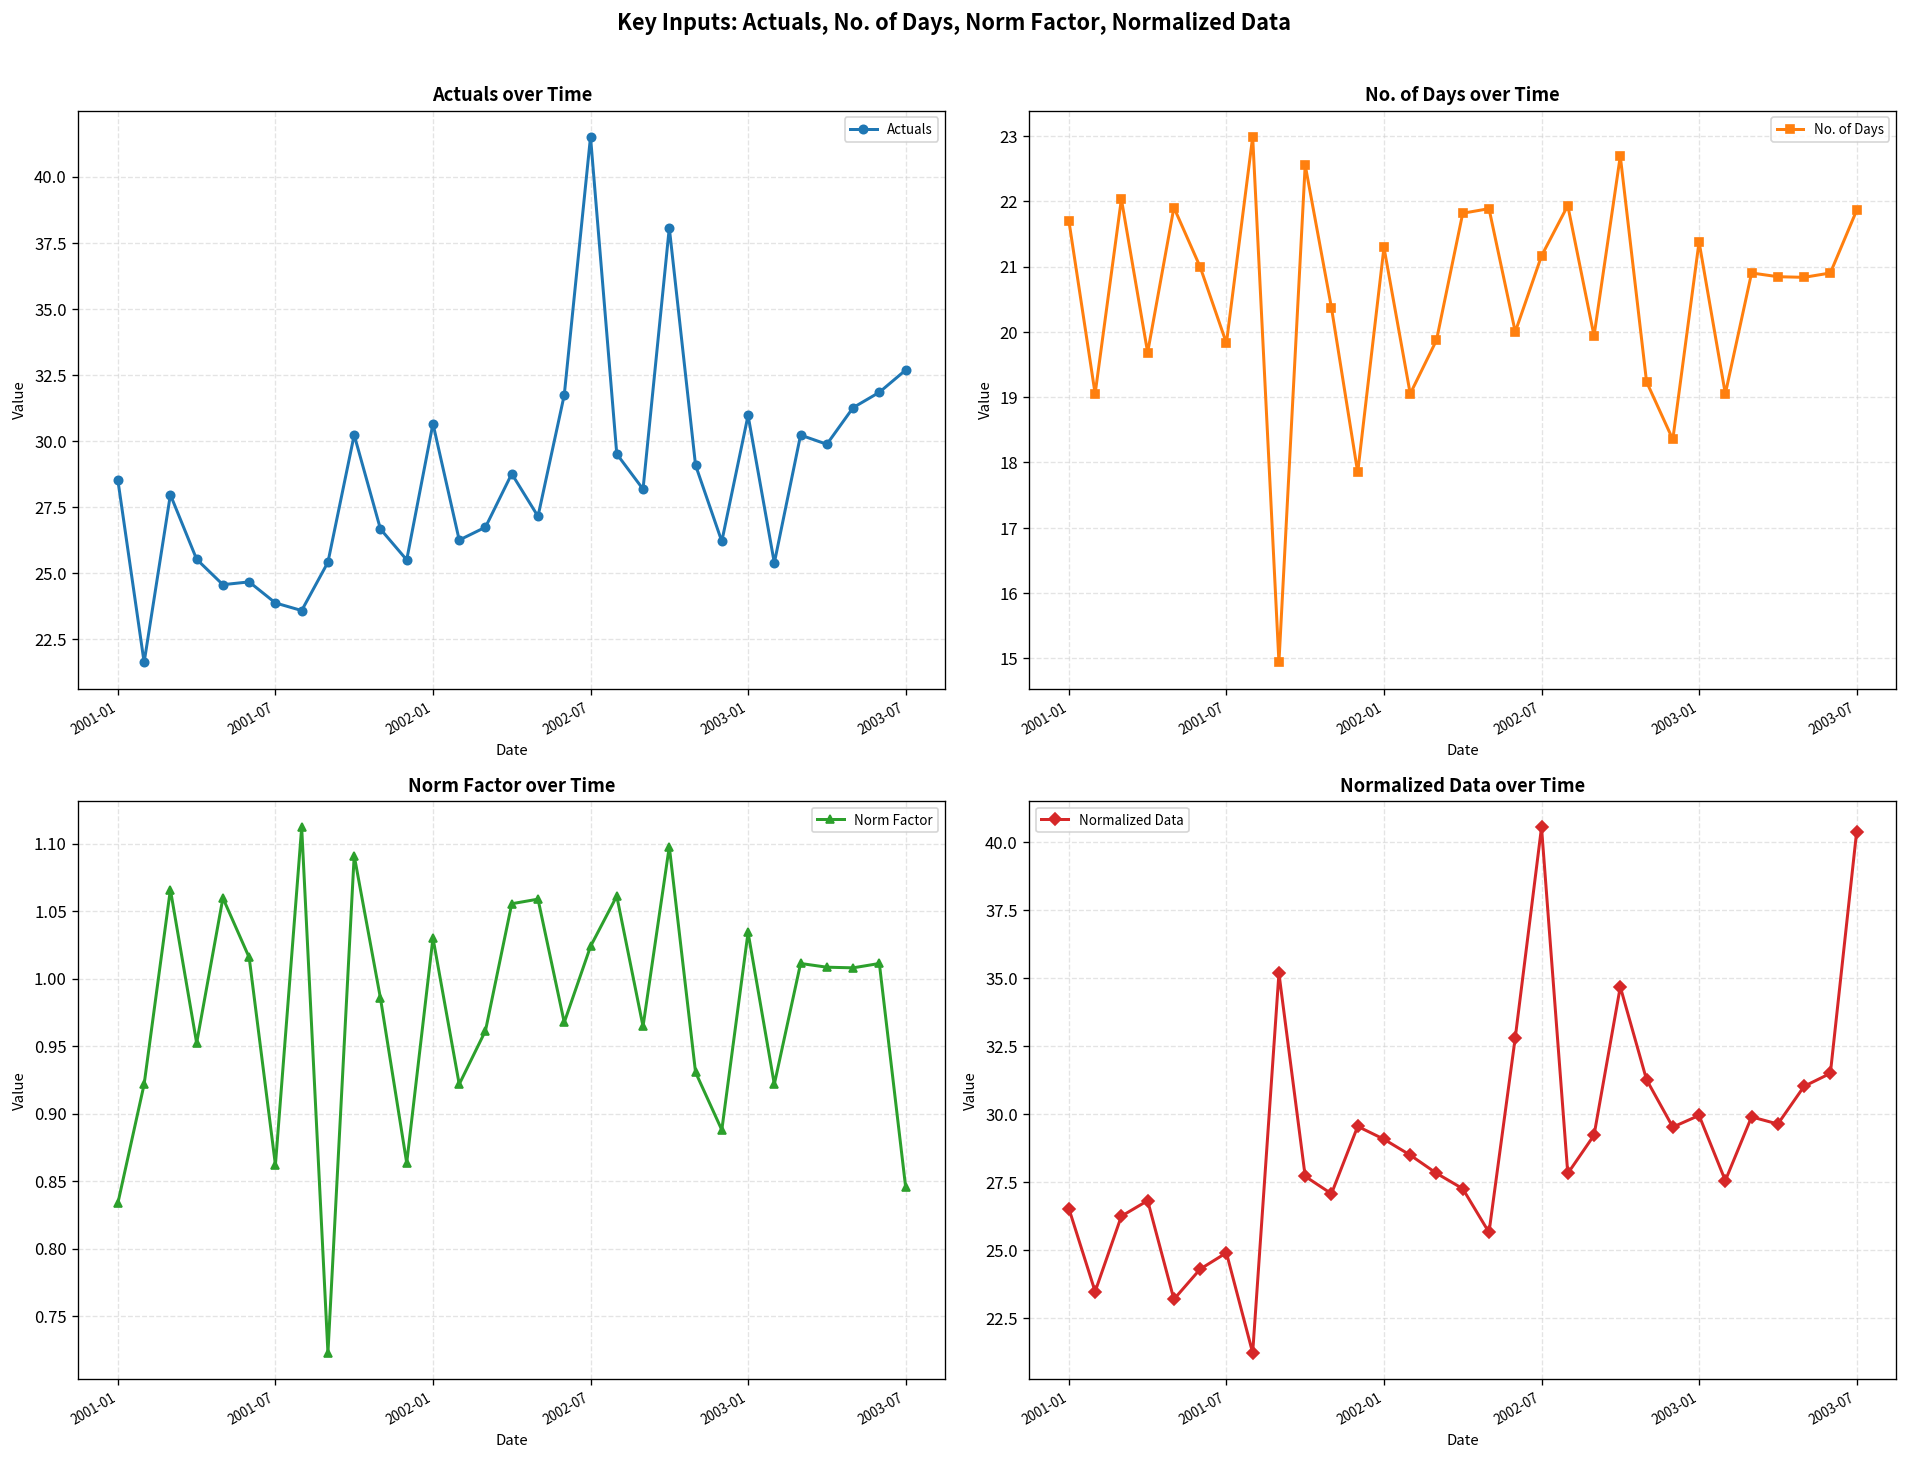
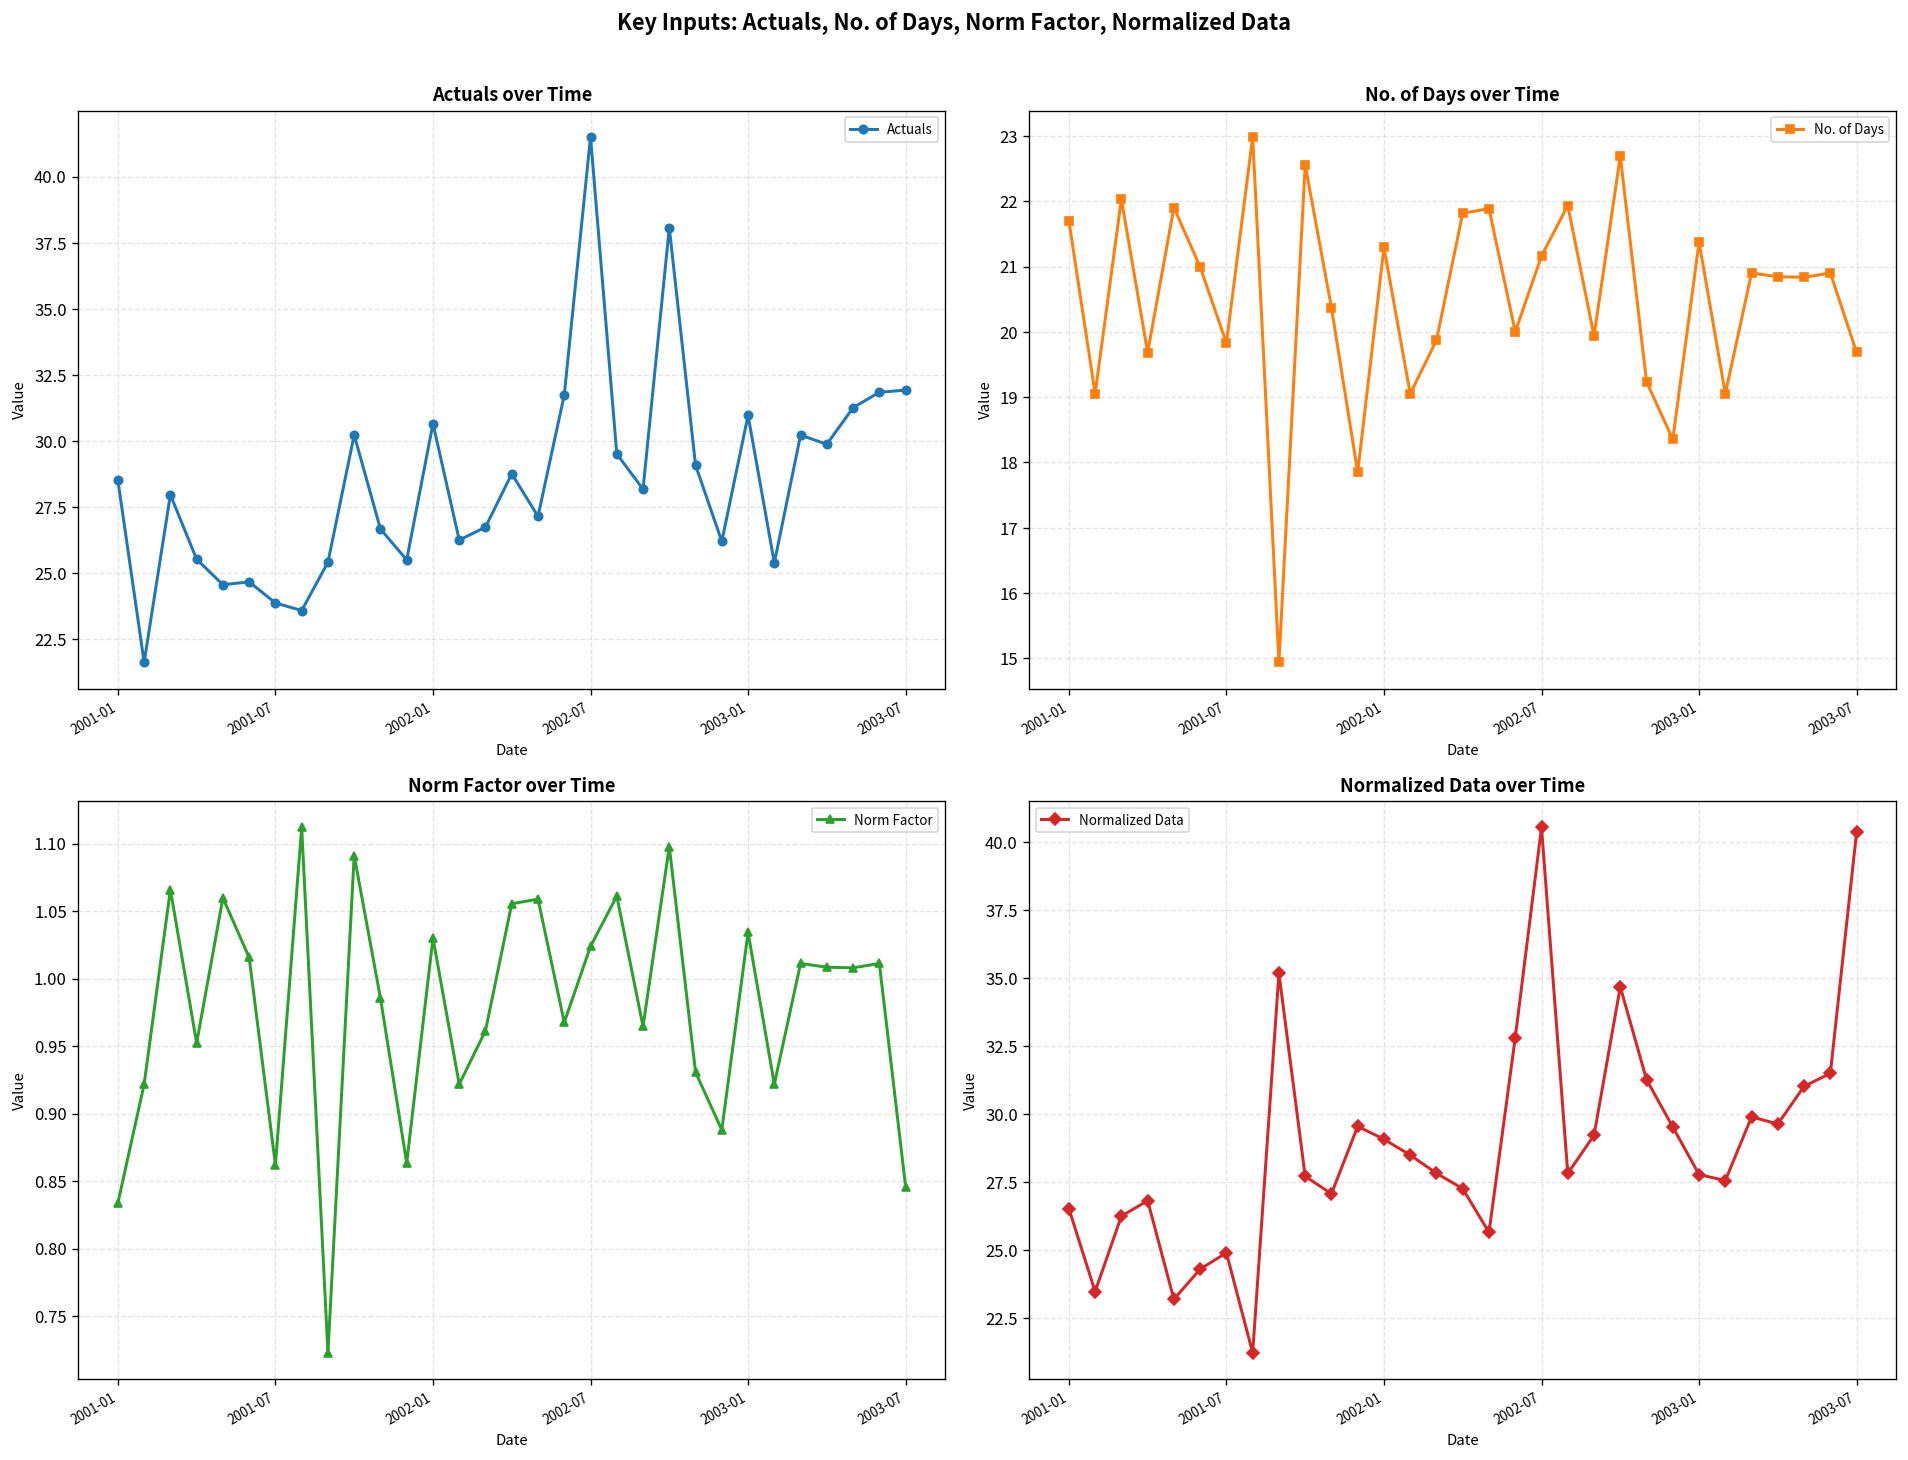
Actuals over Time, 2003-07: 32.7 -> 31.9
No. of Days over Time, 2003-07: 21.9 -> 19.7
Normalized Data over Time, 2003-01: 29.9 -> 27.8
